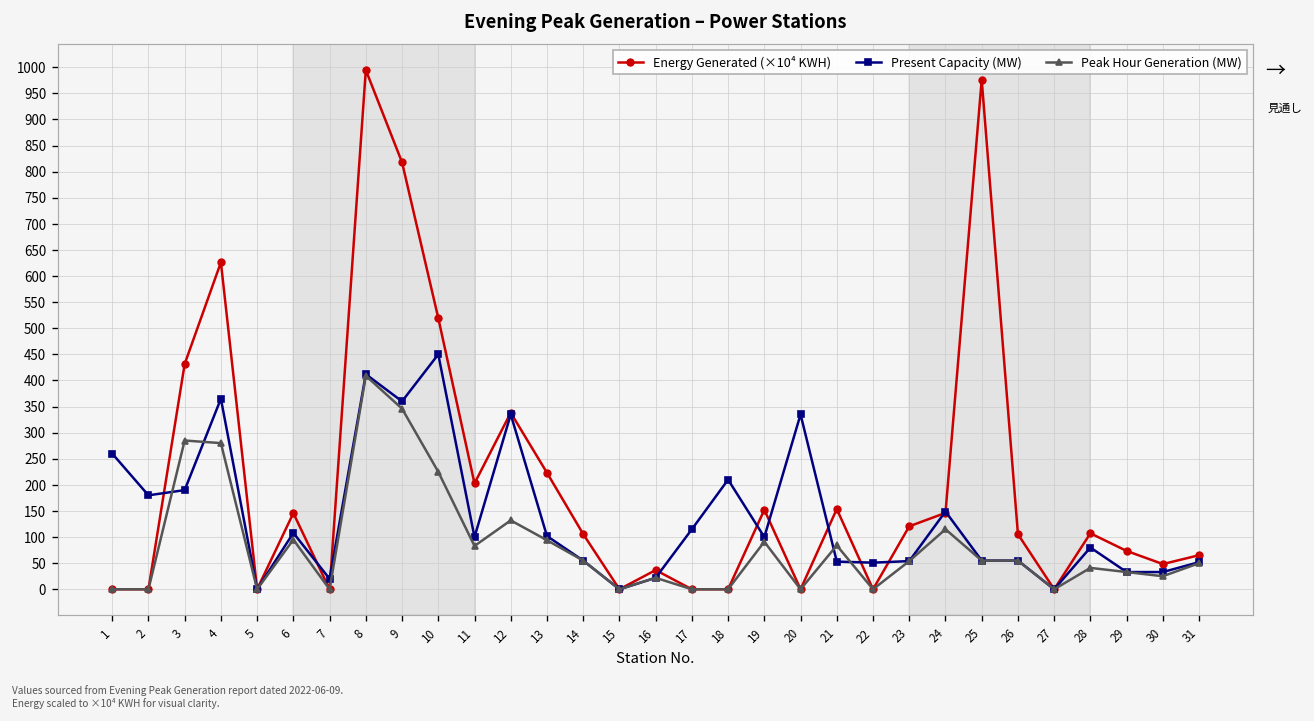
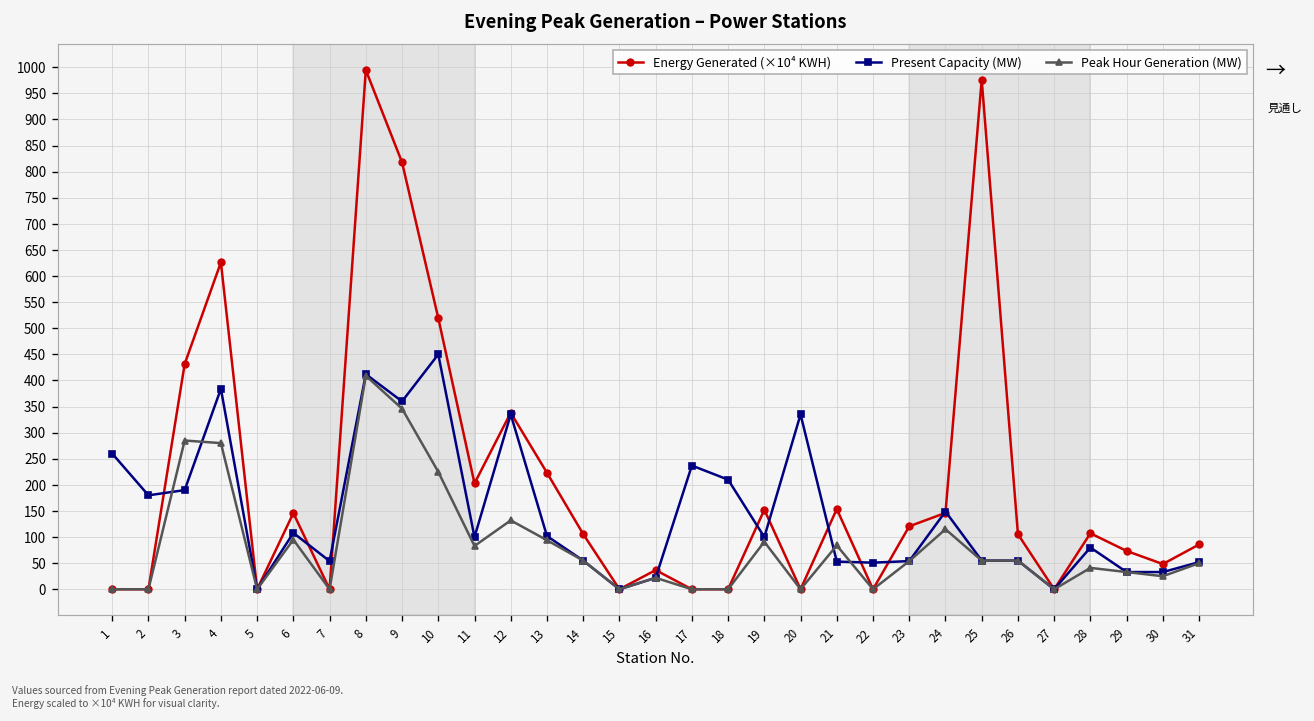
Present Capacity (MW), 4: 370 -> 380
Present Capacity (MW), 7: 20 -> 50
Present Capacity (MW), 17: 120 -> 240
Energy Generated (×10⁴ KWH), 31: 70 -> 90
